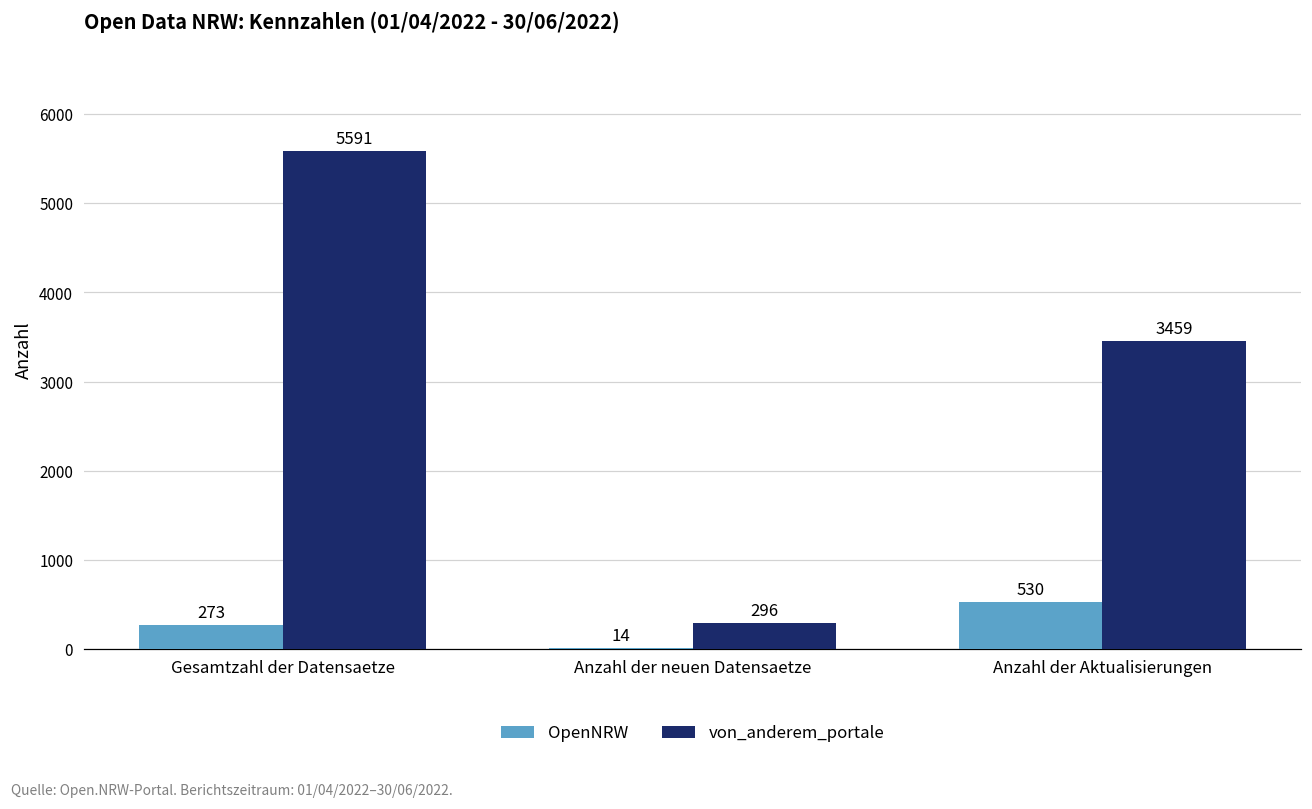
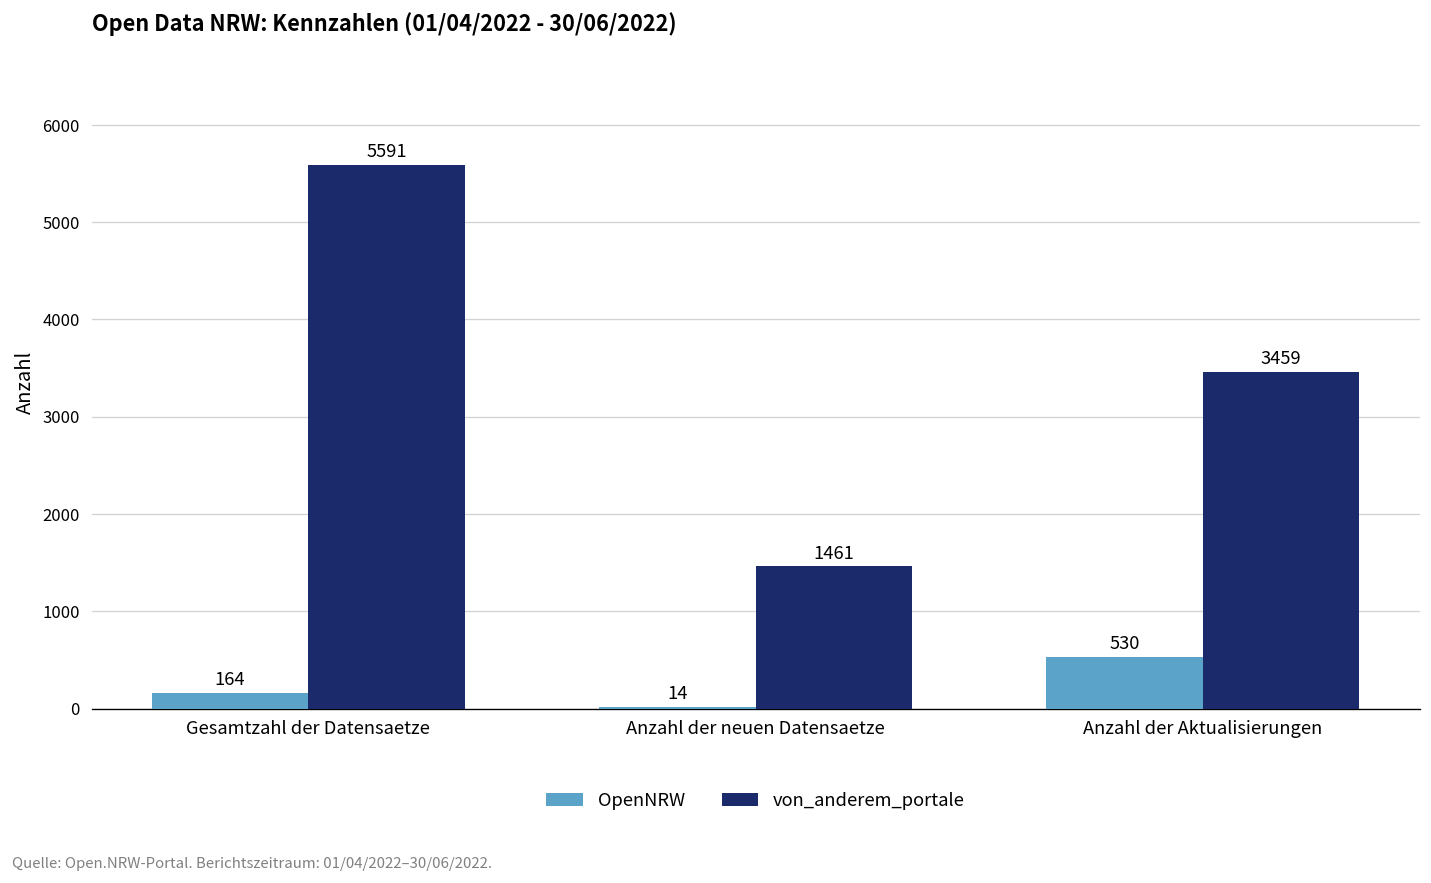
OpenNRW, Gesamtzahl der Datensaetze: 273 -> 164
von_anderem_portale, Anzahl der neuen Datensaetze: 296 -> 1461
